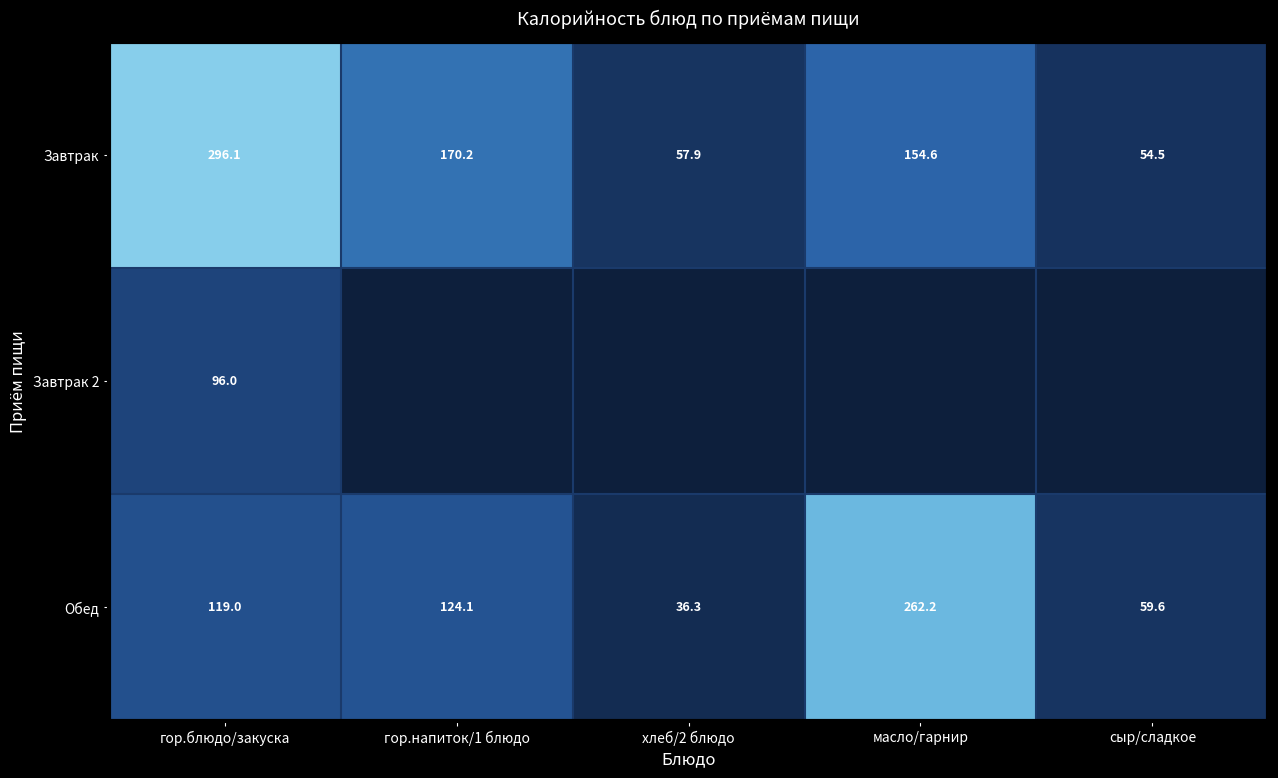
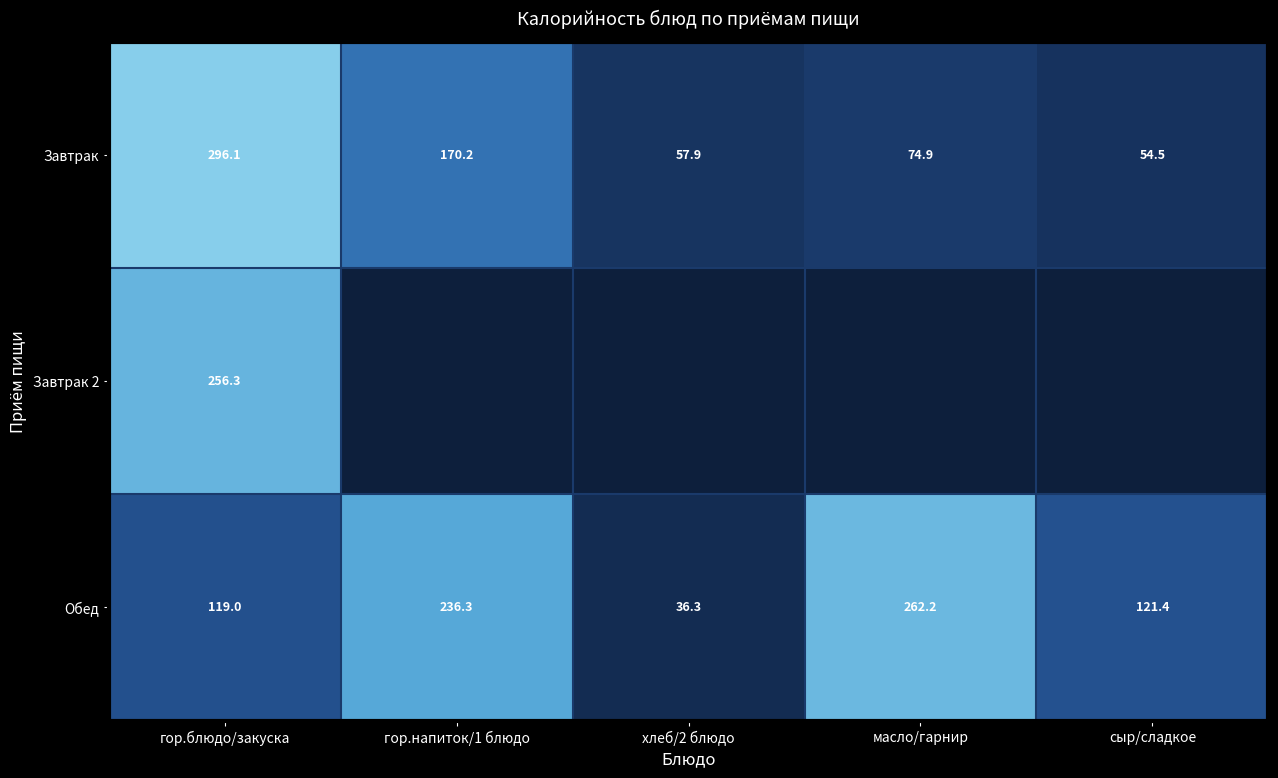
Завтрак, масло/гарнир: 154.6 -> 74.9
Завтрак 2, гор.блюдо/закуска: 96.0 -> 256.3
Обед, гор.напиток/1 блюдо: 124.1 -> 236.3
Обед, сыр/сладкое: 59.6 -> 121.4
